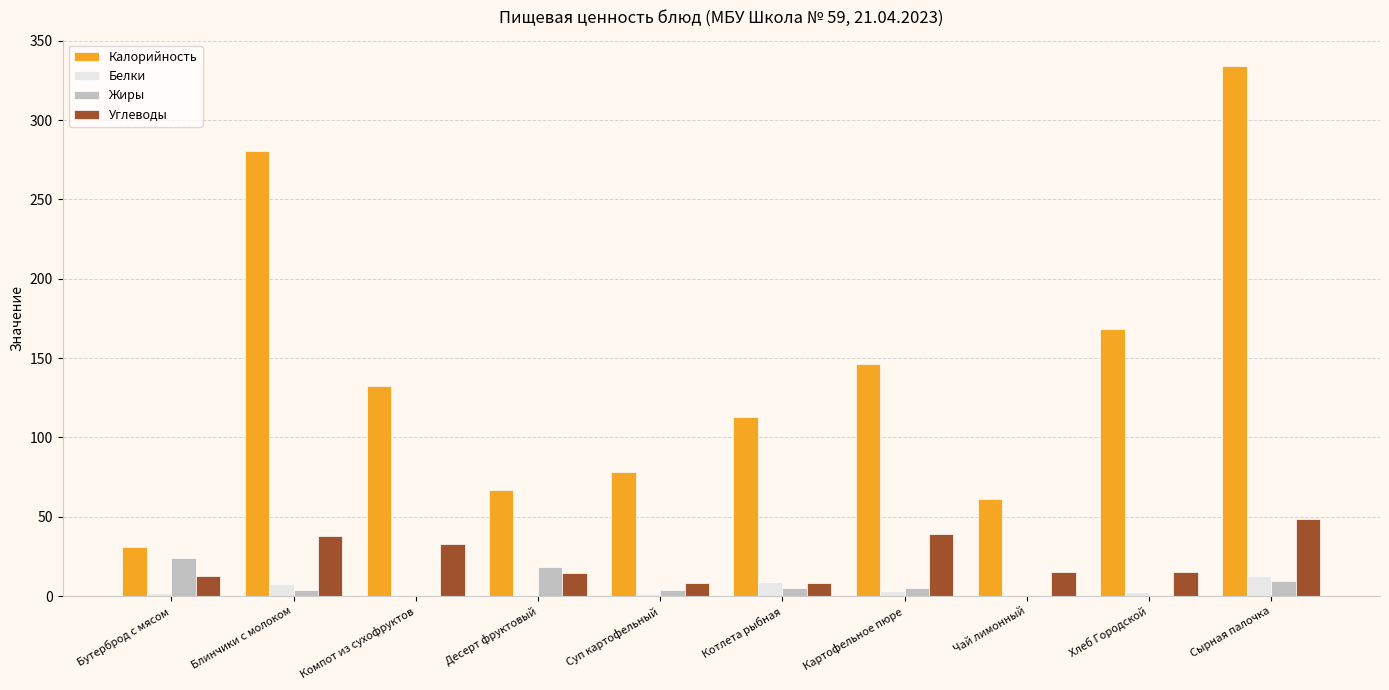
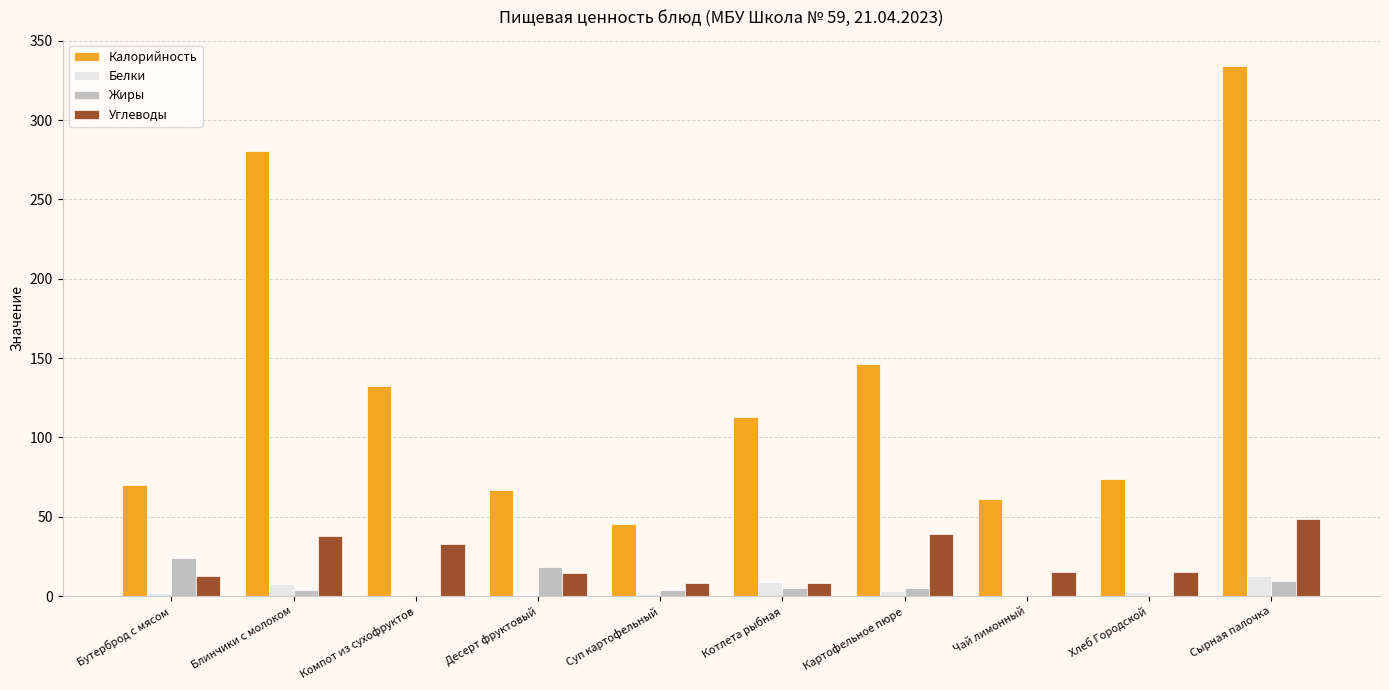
Калорийность, Бутерброд с мясом: 31 -> 70
Калорийность, Суп картофельный: 78 -> 46
Калорийность, Хлеб Городской: 168 -> 74
